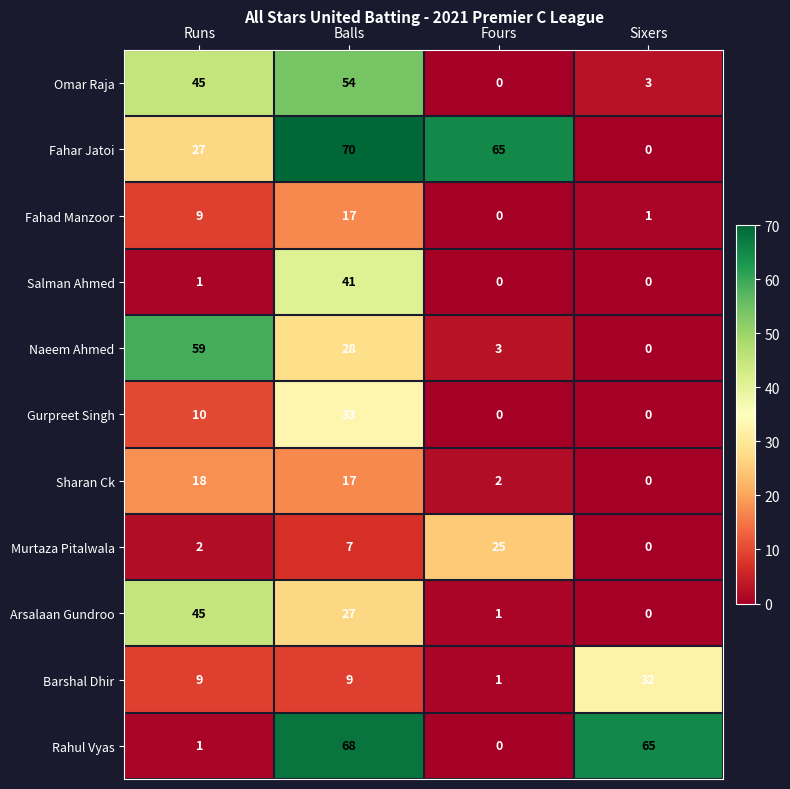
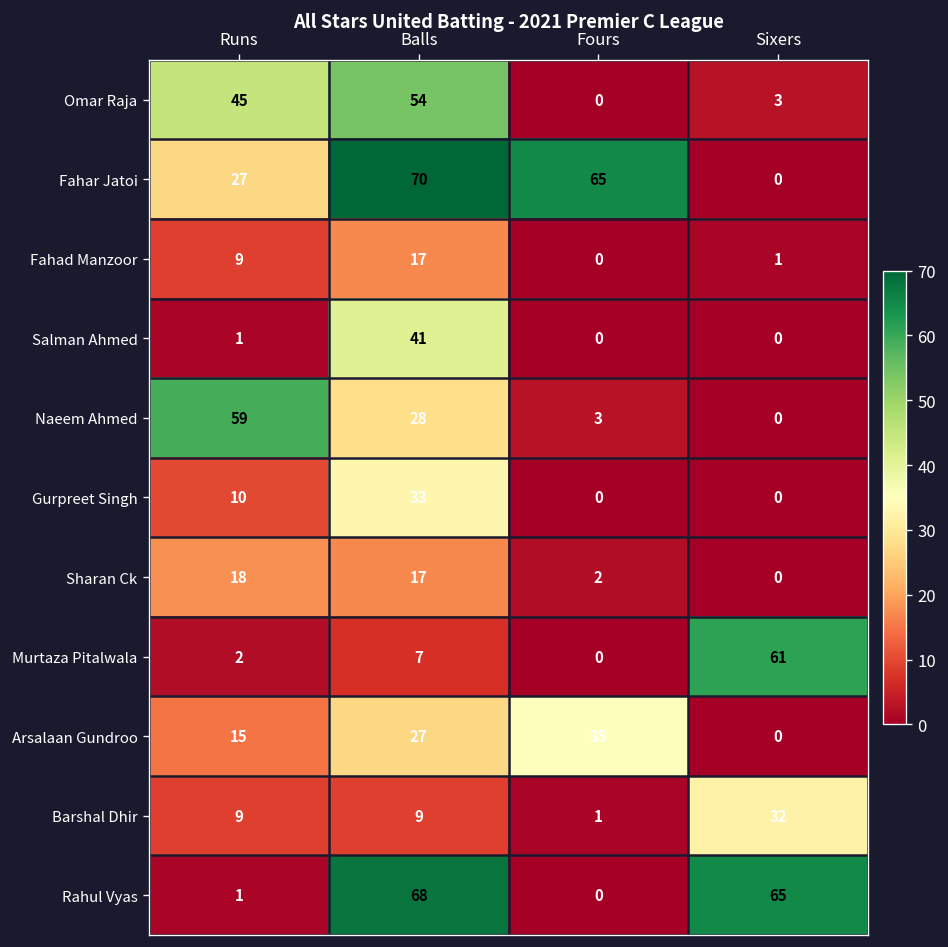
Murtaza Pitalwala, Fours: 25 -> 0
Murtaza Pitalwala, Sixers: 0 -> 61
Arsalaan Gundroo, Runs: 45 -> 15
Arsalaan Gundroo, Fours: 1 -> 35
